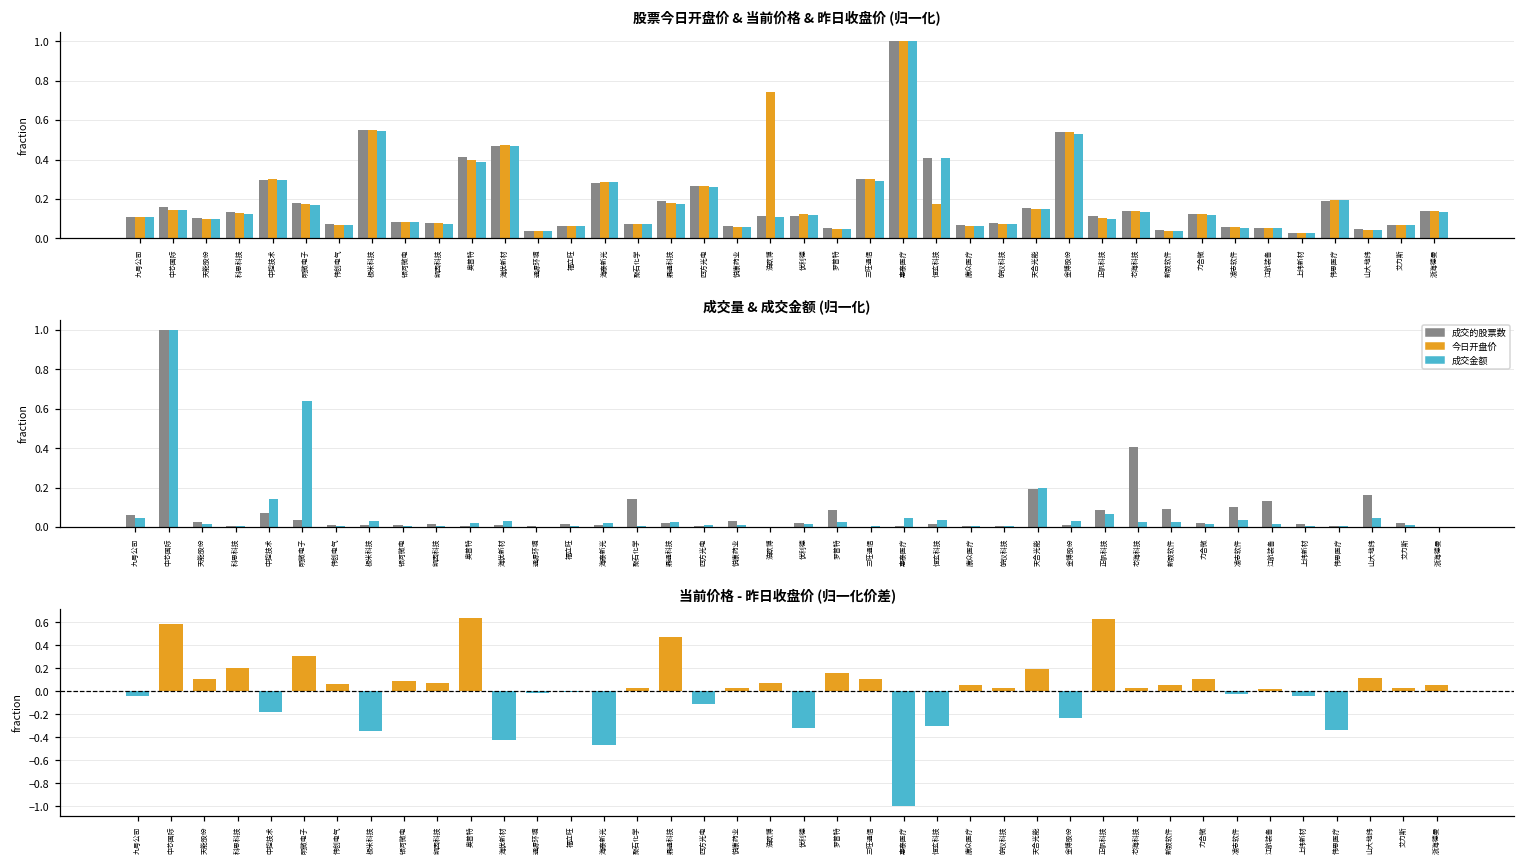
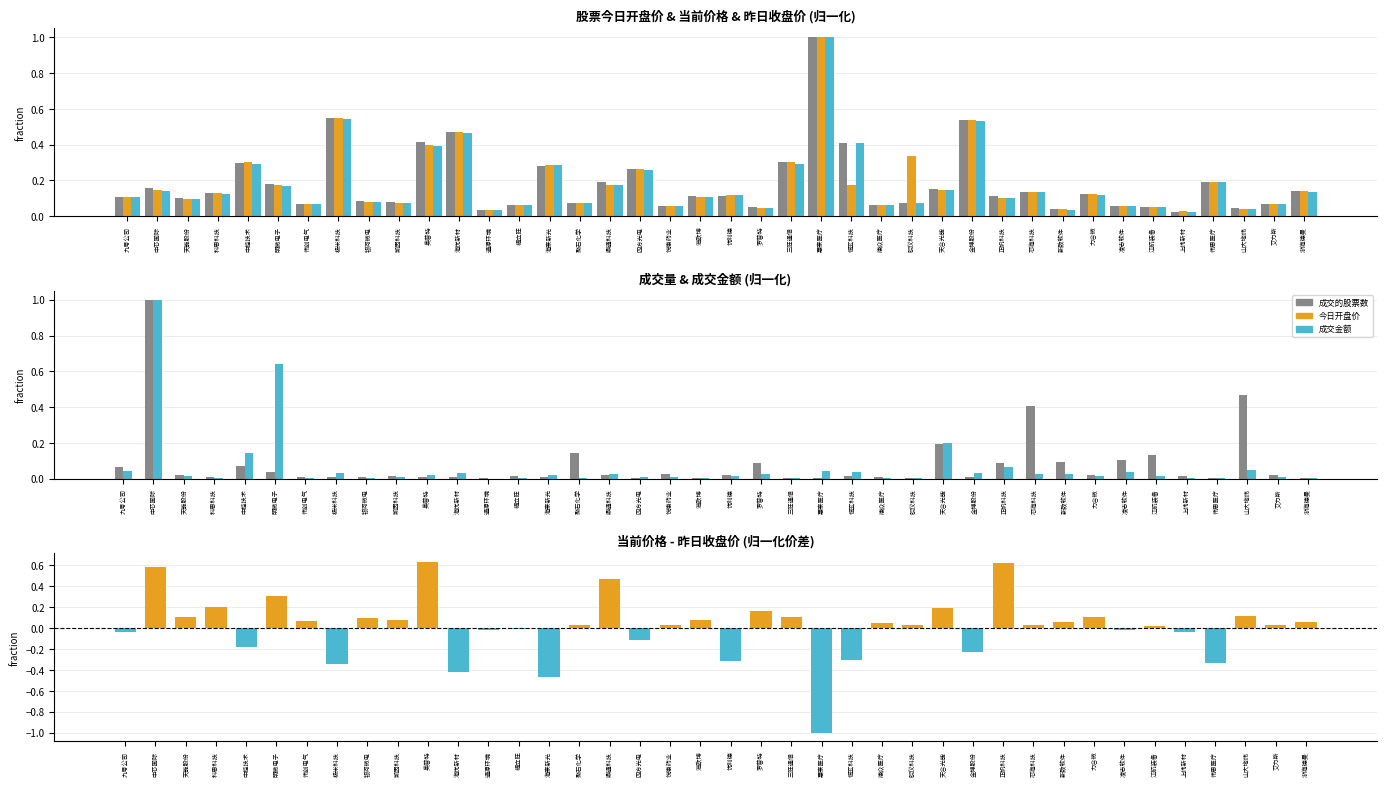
股票今日开盘价 & 当前价格 & 昨日收盘价 (归一化), 今日开盘价, 浩欧博: 0.74 -> 0.11
股票今日开盘价 & 当前价格 & 昨日收盘价 (归一化), 今日开盘价, 皖仪科技: 0.07 -> 0.34
成交量 & 成交金额 (归一化), 成交的股票数, 山大地纬: 0.16 -> 0.47
